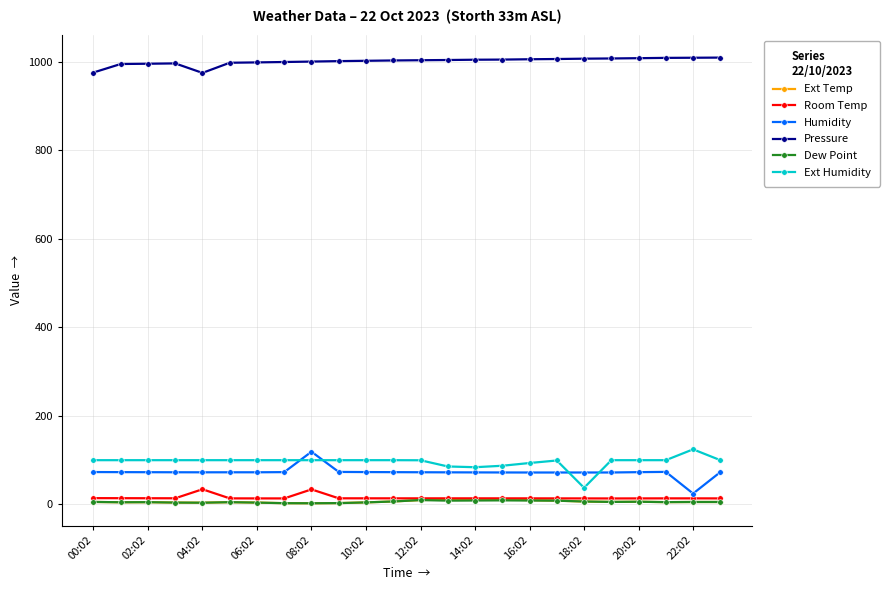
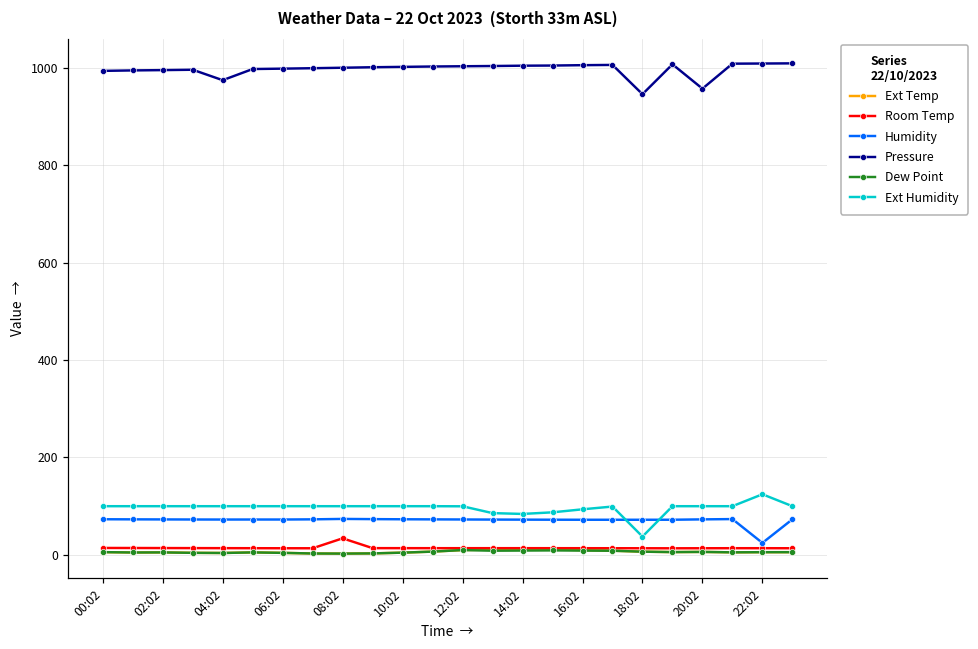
Pressure, 00:02: 980 -> 990
Room Temp, 04:02: 30 -> 10
Humidity, 08:02: 120 -> 70
Pressure, 18:02: 1010 -> 950
Pressure, 20:02: 1010 -> 960
